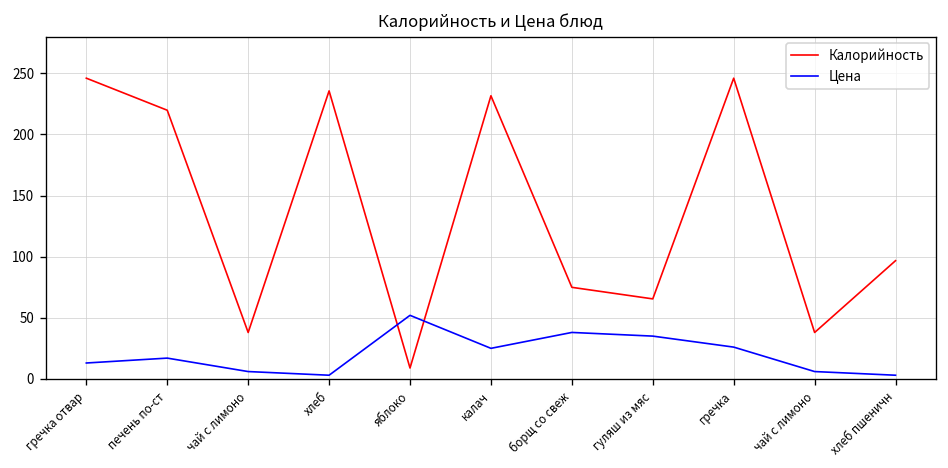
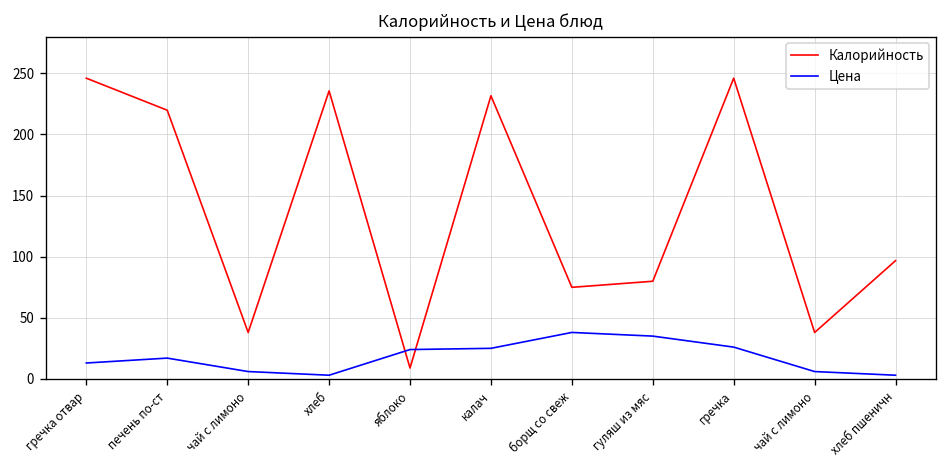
Цена, яблоко: 52 -> 24
Калорийность, гуляш из мяс: 65 -> 80
